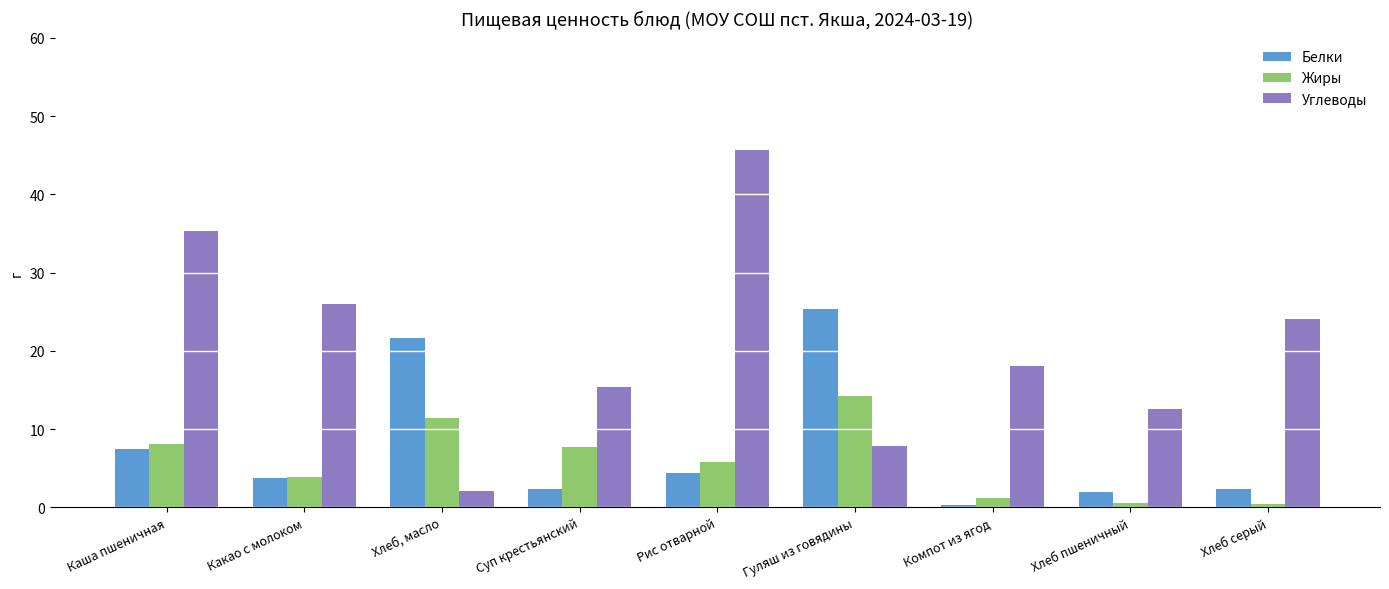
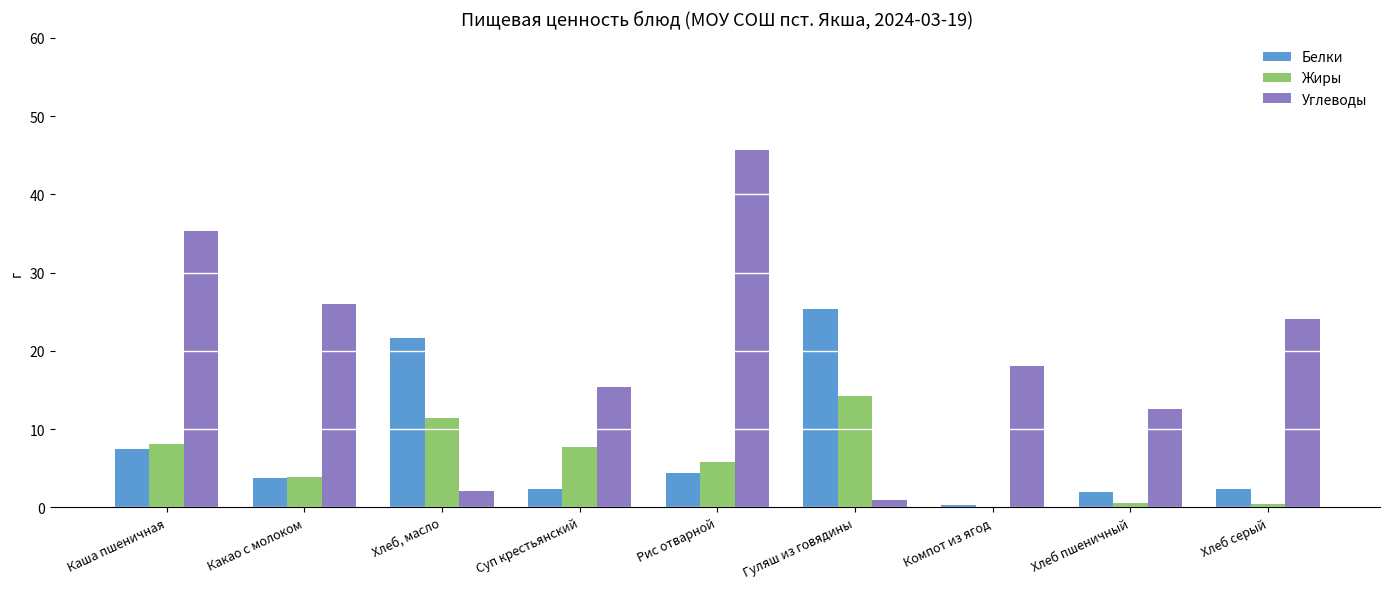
Углеводы, Гуляш из говядины: 8 -> 1
Жиры, Компот из ягод: 1 -> 0
